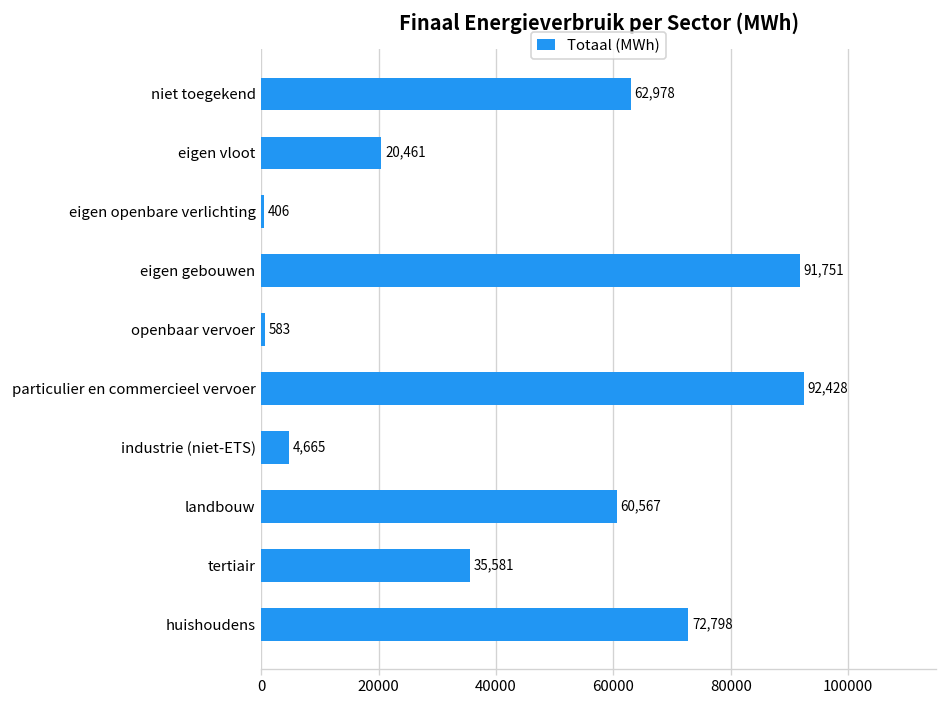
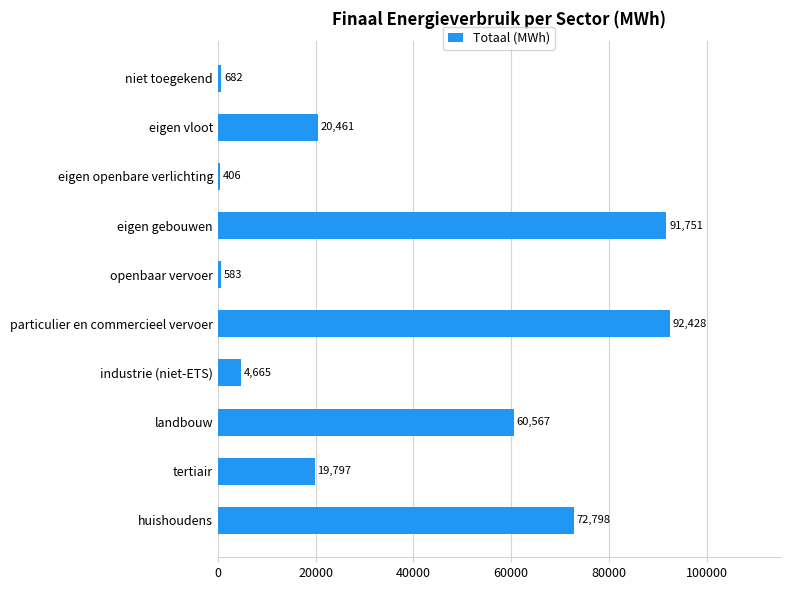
niet toegekend: 62,978 -> 682
tertiair: 35,581 -> 19,797
